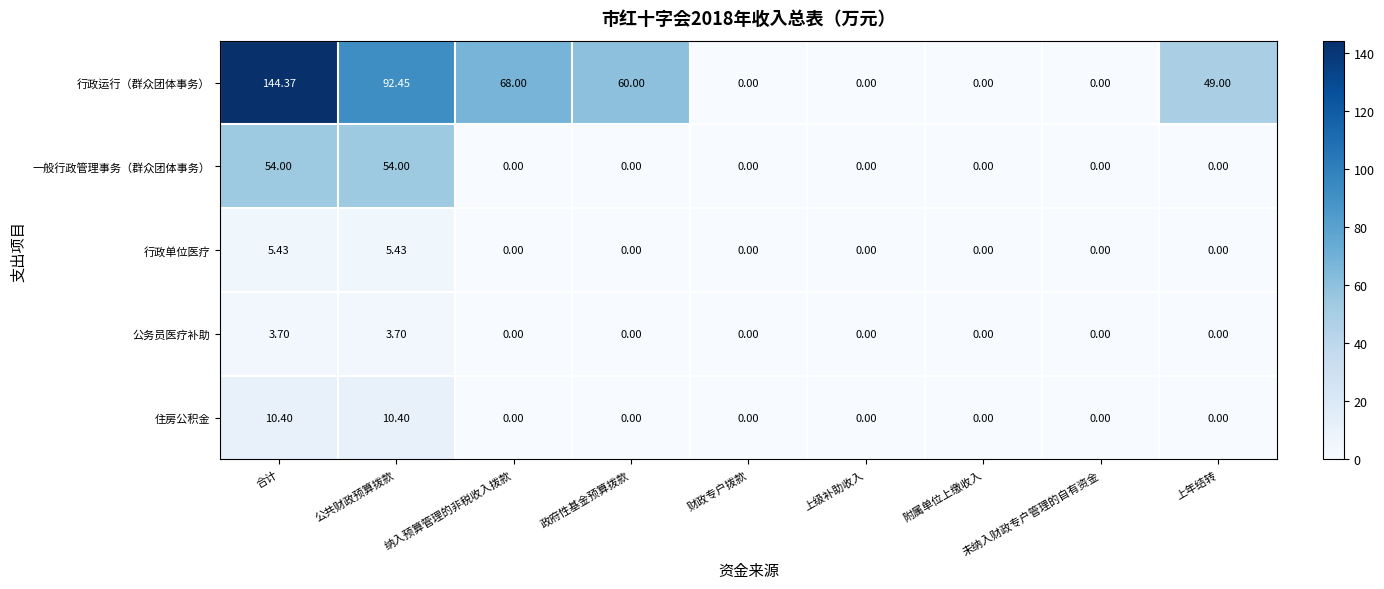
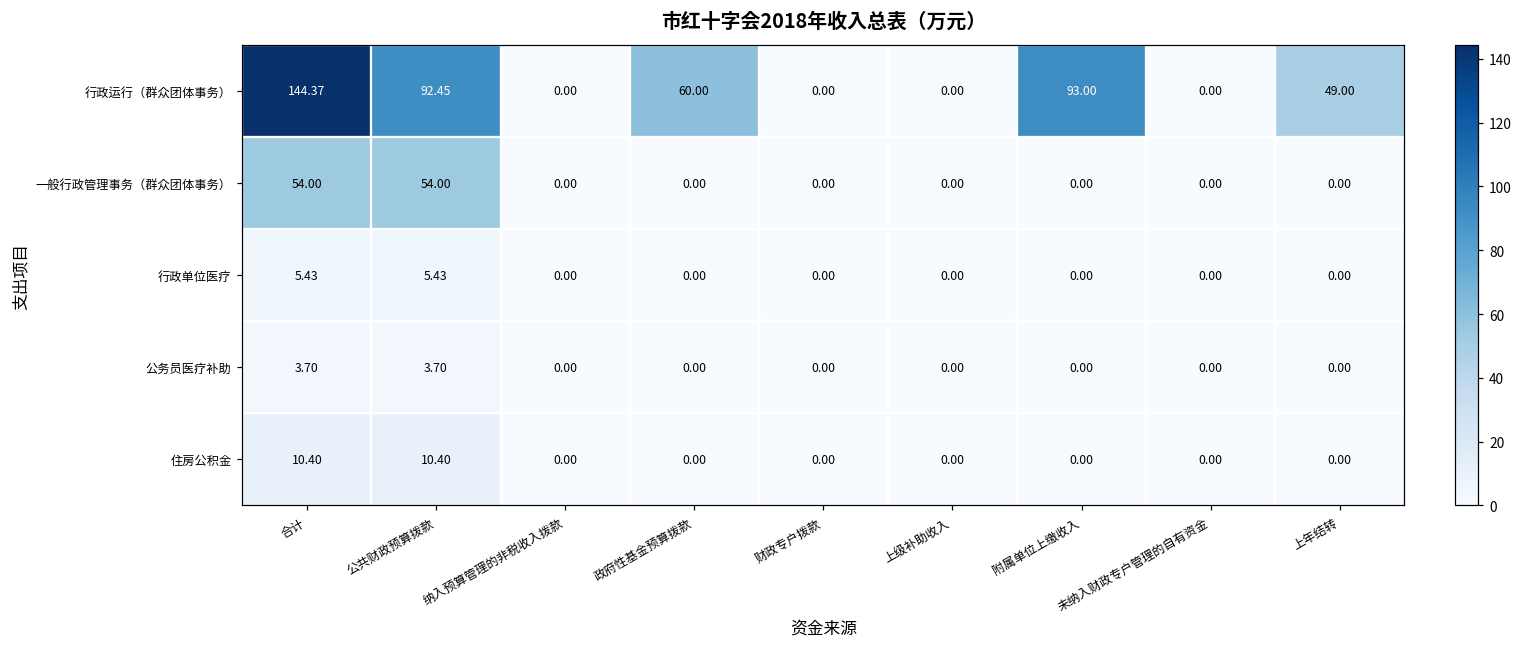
行政运行（群众团体事务）, 纳入预算管理的非税收入拨款: 68.00 -> 0.00
行政运行（群众团体事务）, 附属单位上缴收入: 0.00 -> 93.00
